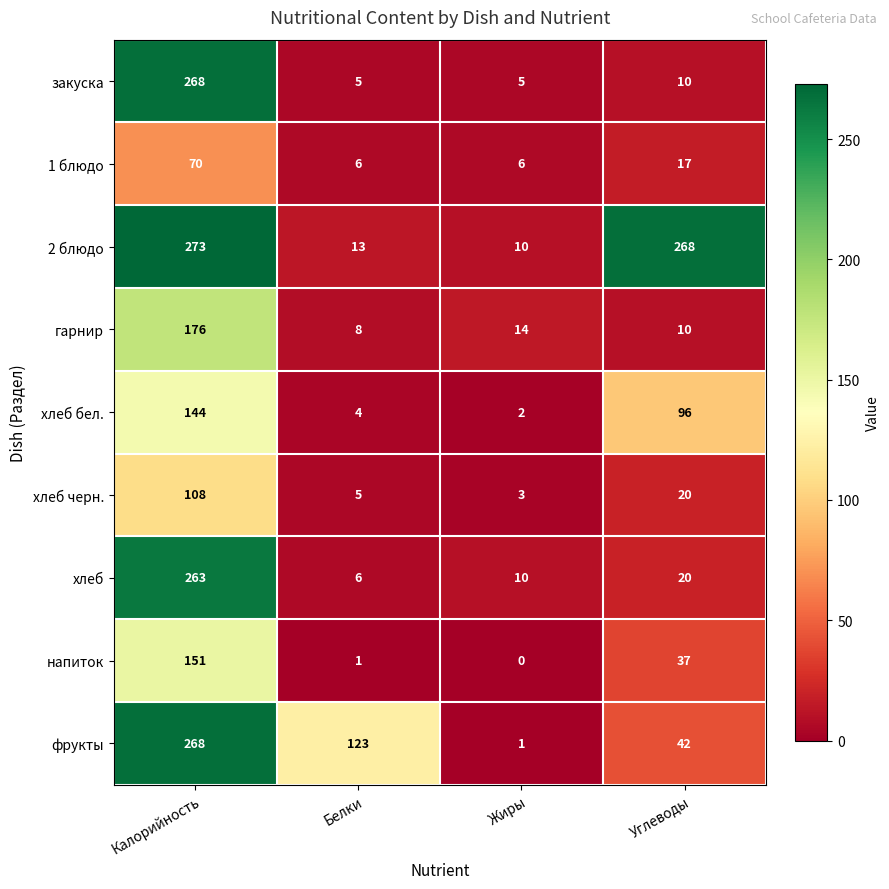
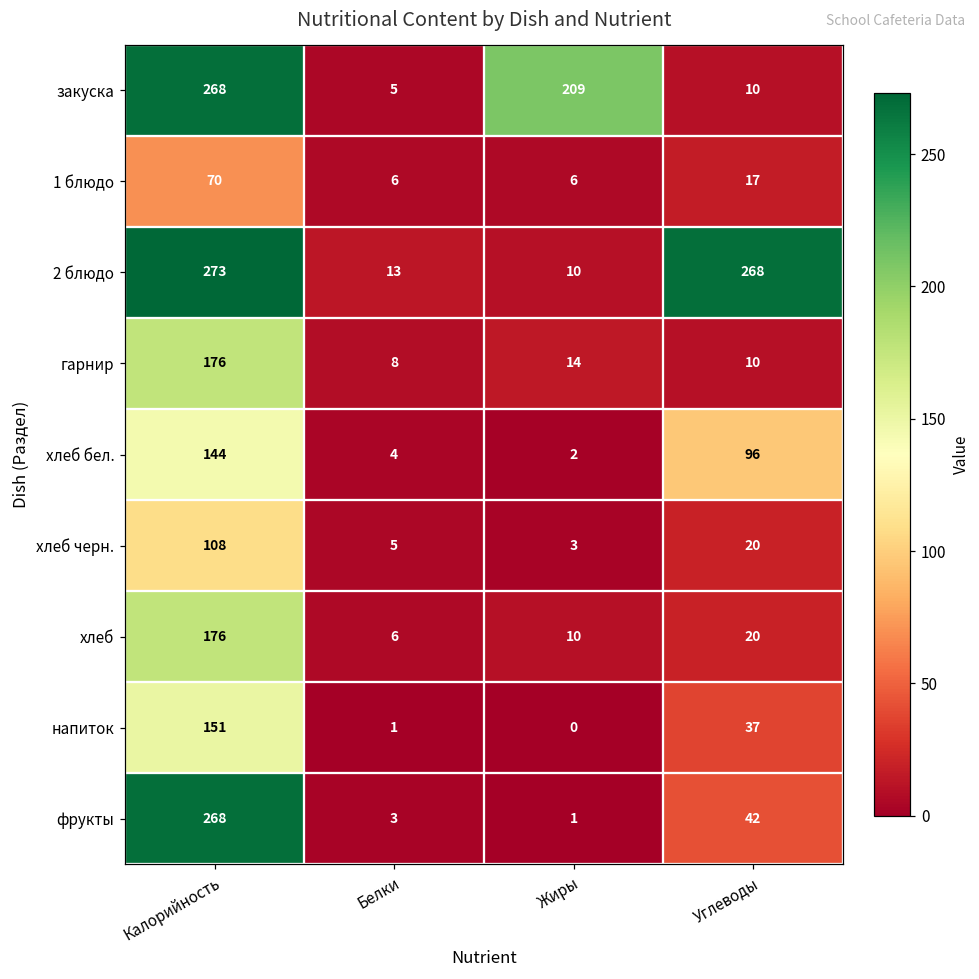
закуска, Жиры: 5 -> 209
хлеб, Калорийность: 263 -> 176
фрукты, Белки: 123 -> 3
